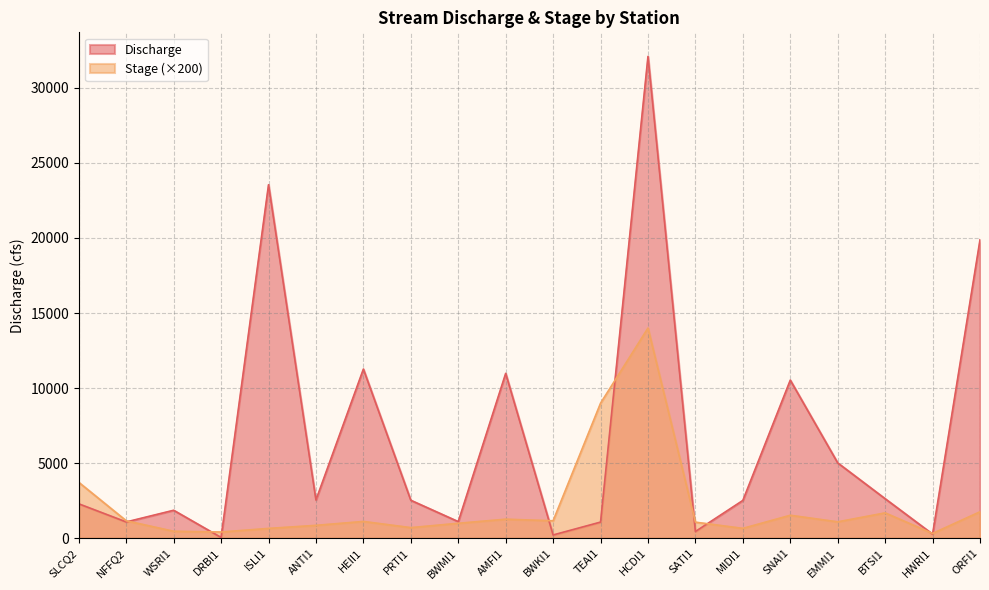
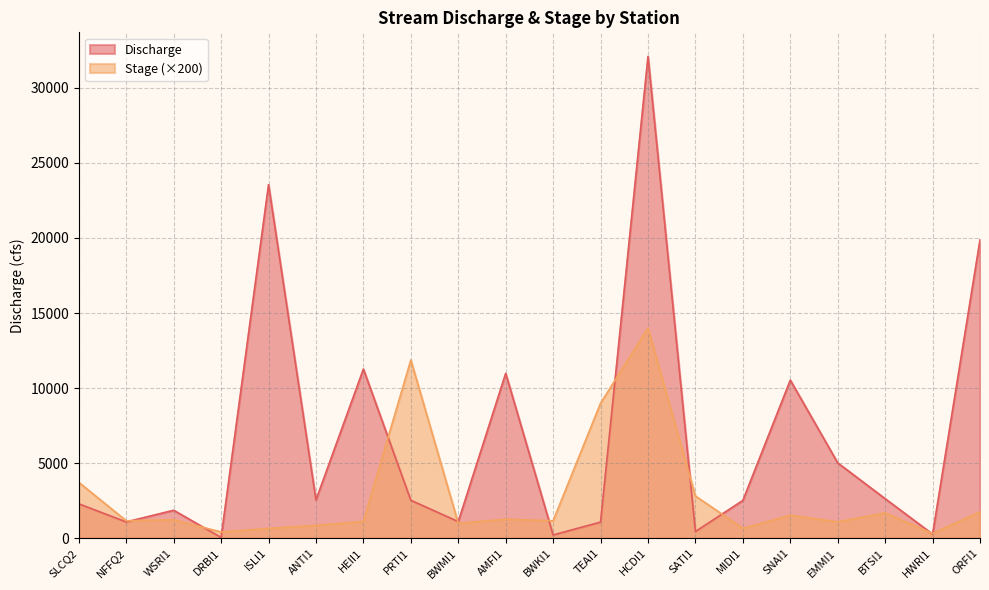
Stage (×200), WSRI1: 500 -> 1200
Stage (×200), PRTI1: 700 -> 11900
Stage (×200), SATI1: 1100 -> 2800
